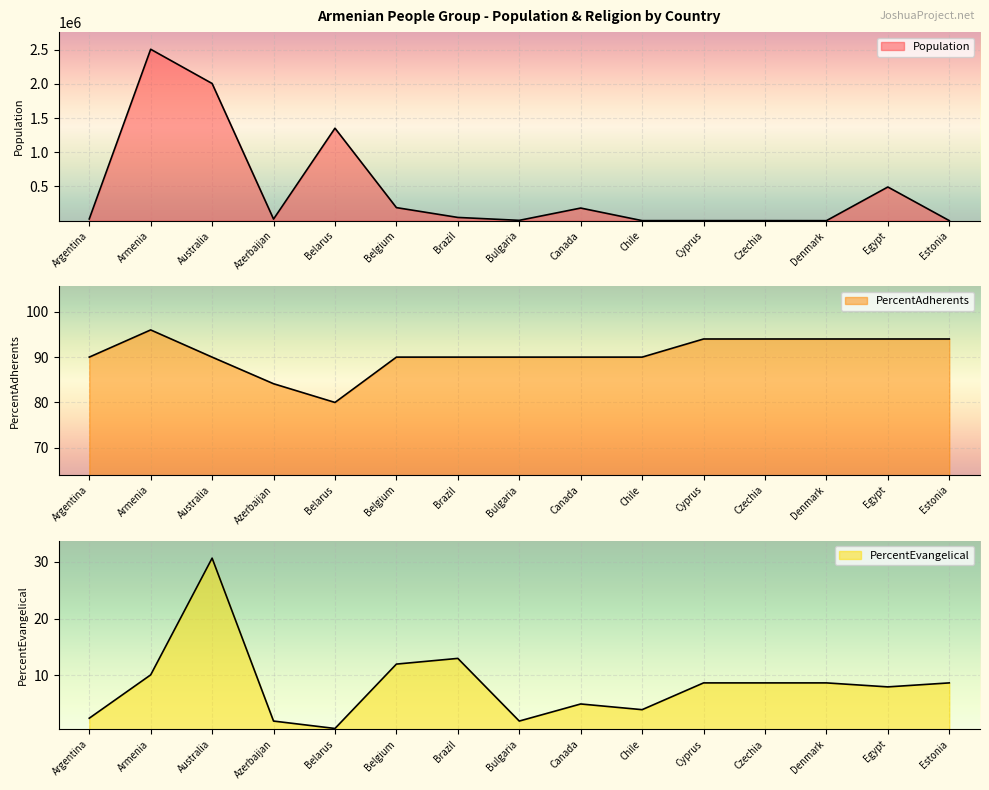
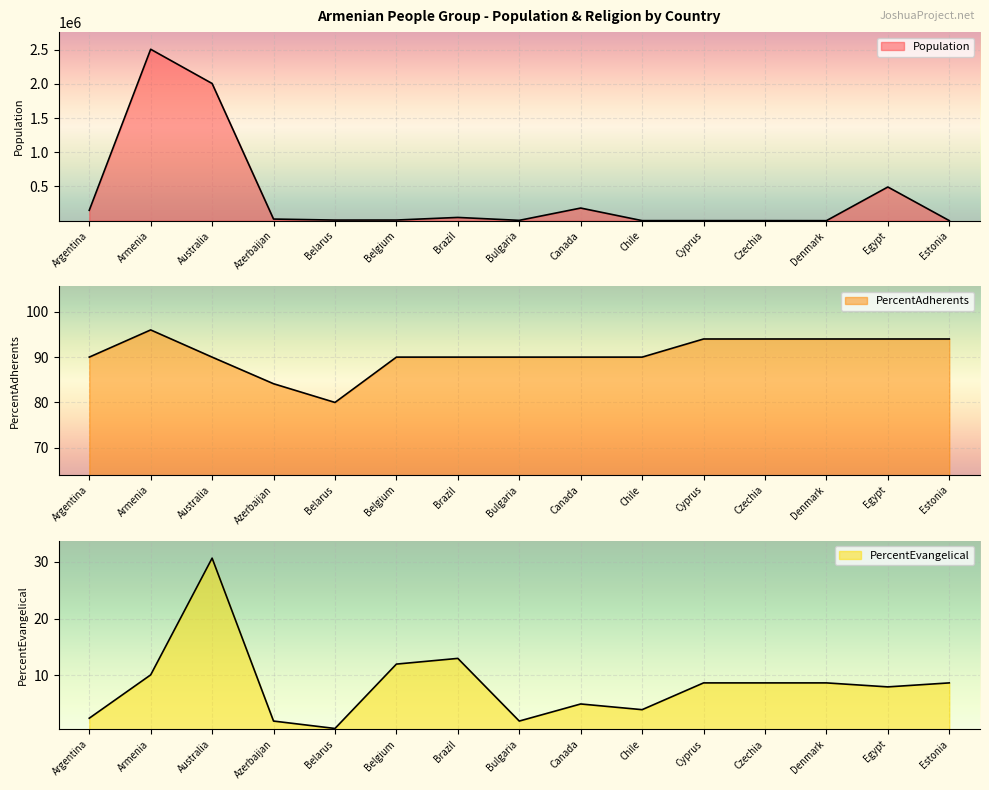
Armenian People Group - Population & Religion by Country, Argentina: 0 -> 200000
Armenian People Group - Population & Religion by Country, Belarus: 1400000 -> 0
Armenian People Group - Population & Religion by Country, Belgium: 200000 -> 0
